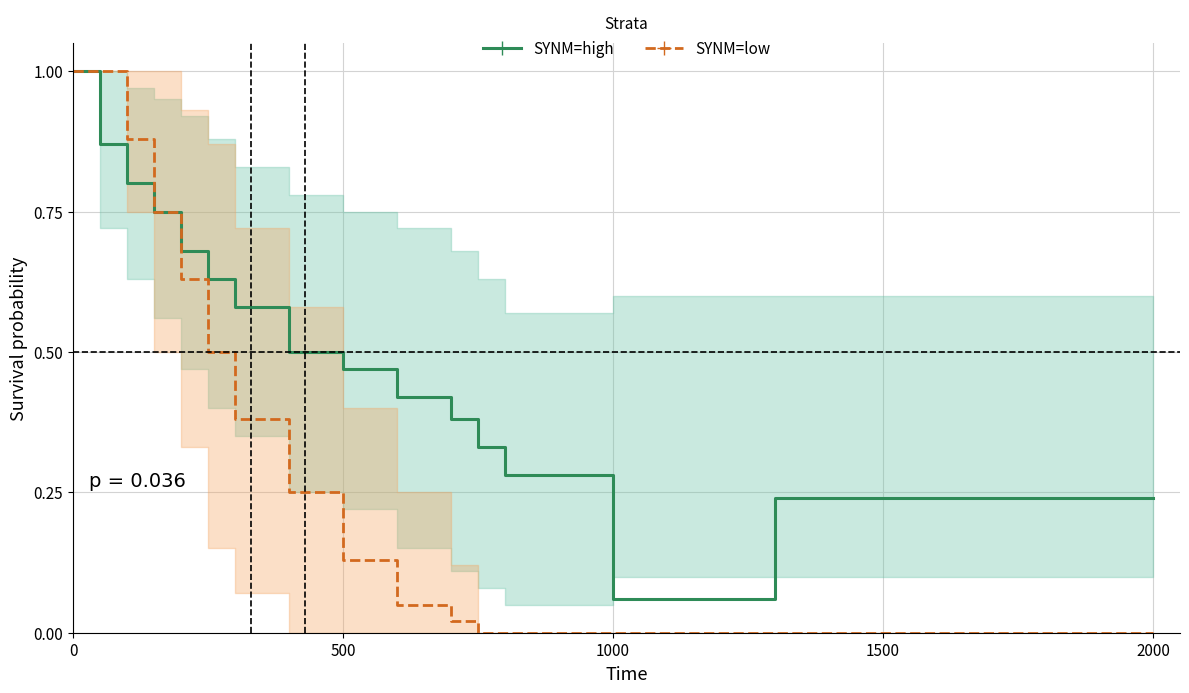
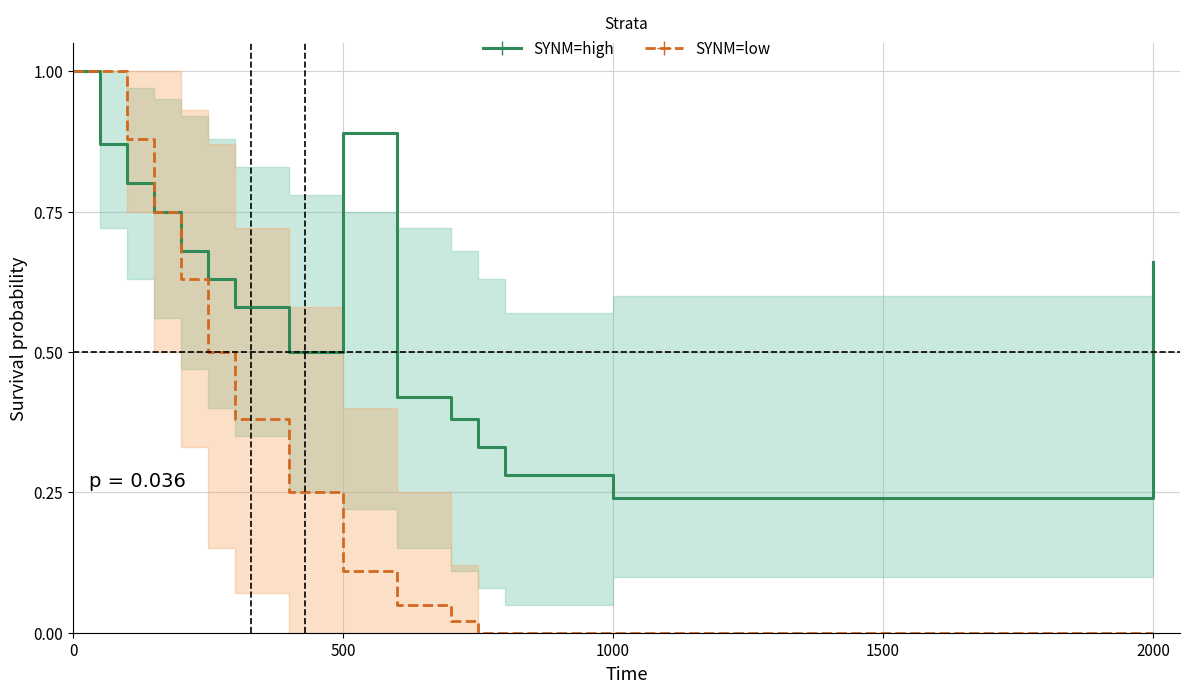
SYNM=high, 500: 0.47 -> 0.89
SYNM=low, 500: 0.13 -> 0.11
SYNM=high, 1000: 0.06 -> 0.24
SYNM=high, 2000: 0.24 -> 0.66
